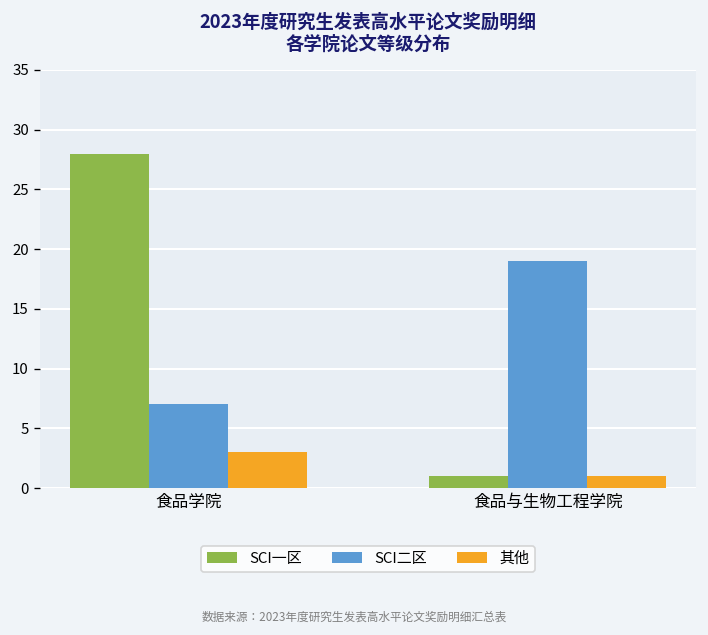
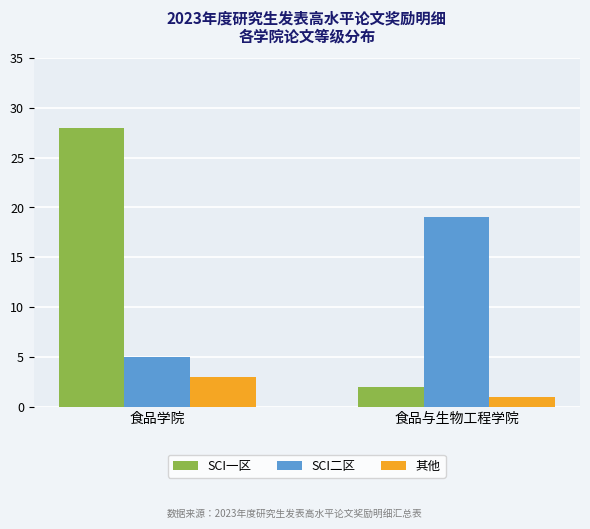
SCI二区, 食品学院: 7 -> 5
SCI一区, 食品与生物工程学院: 1 -> 2
